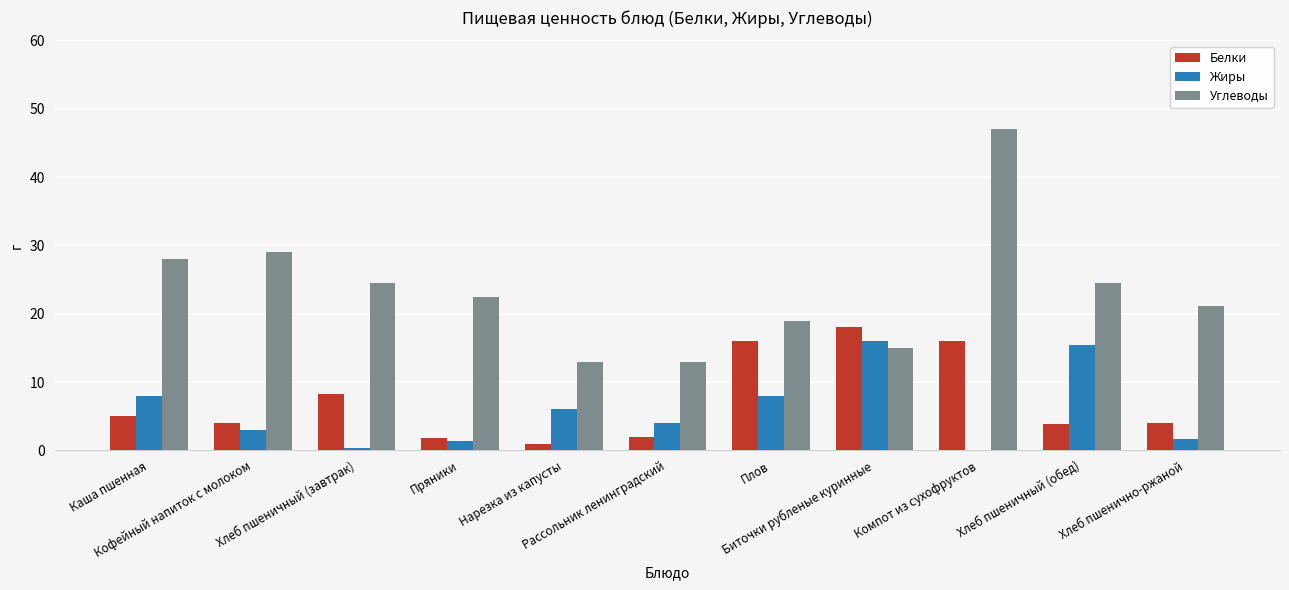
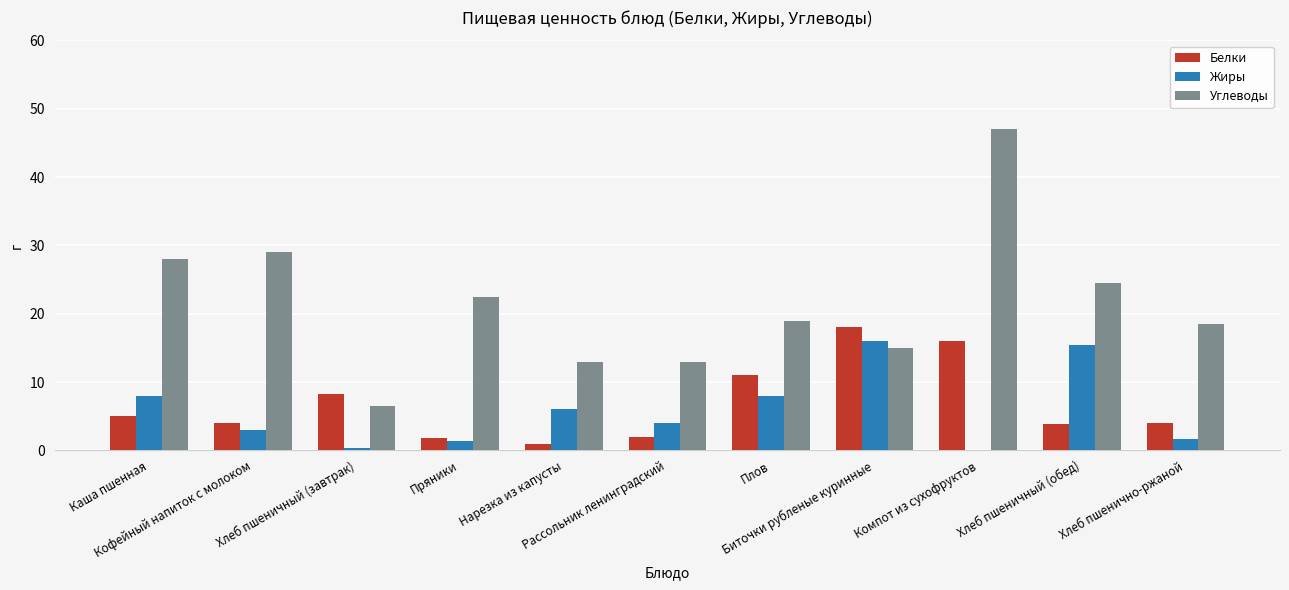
Углеводы, Хлеб пшеничный (завтрак): 24 -> 7
Белки, Плов: 16 -> 11
Углеводы, Хлеб пшенично-ржаной: 21 -> 19
